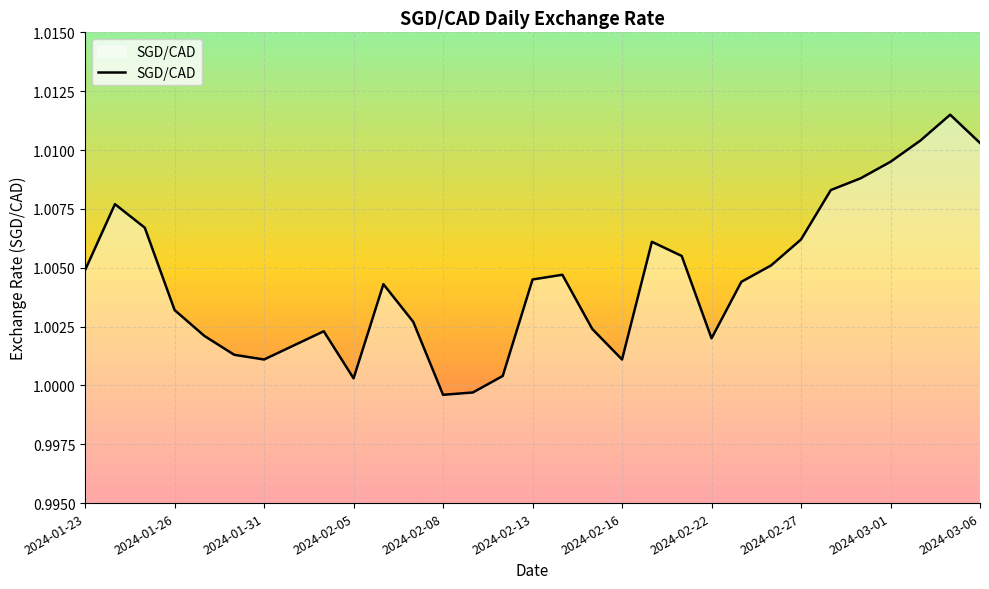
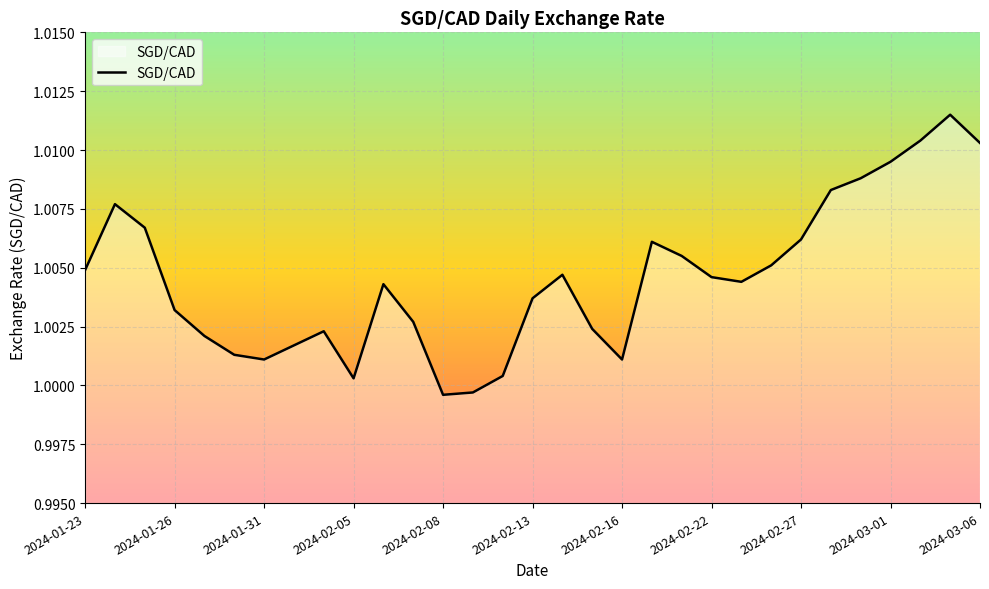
2024-02-13: 1.0045 -> 1.0037
2024-02-22: 1.0020 -> 1.0046
